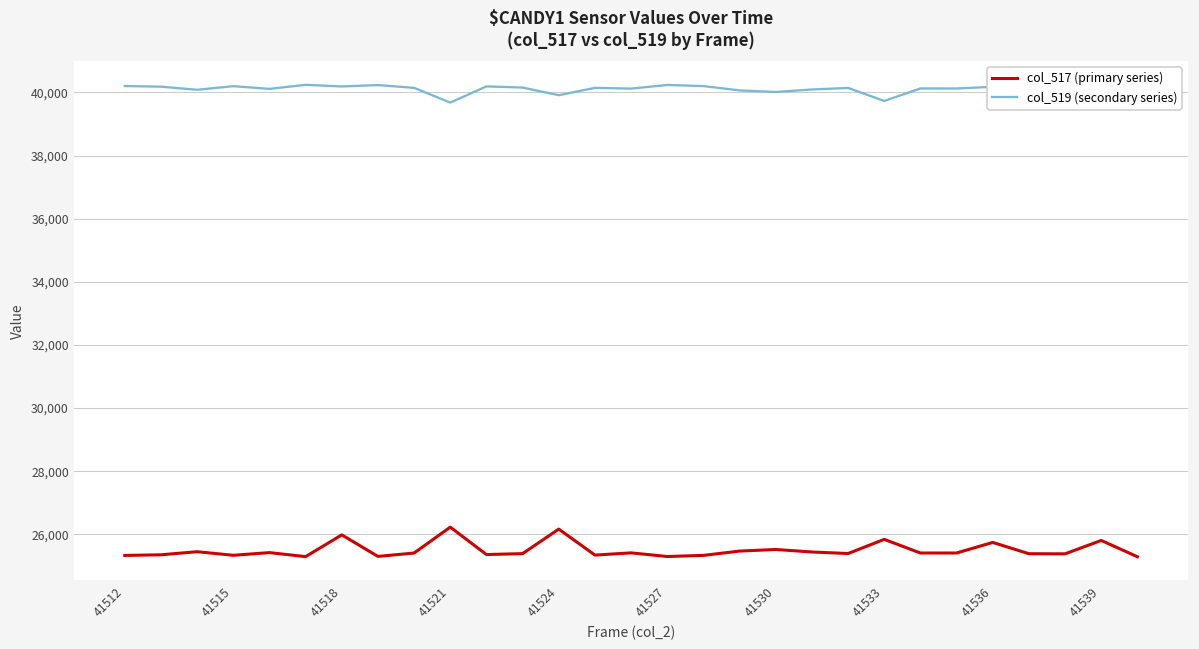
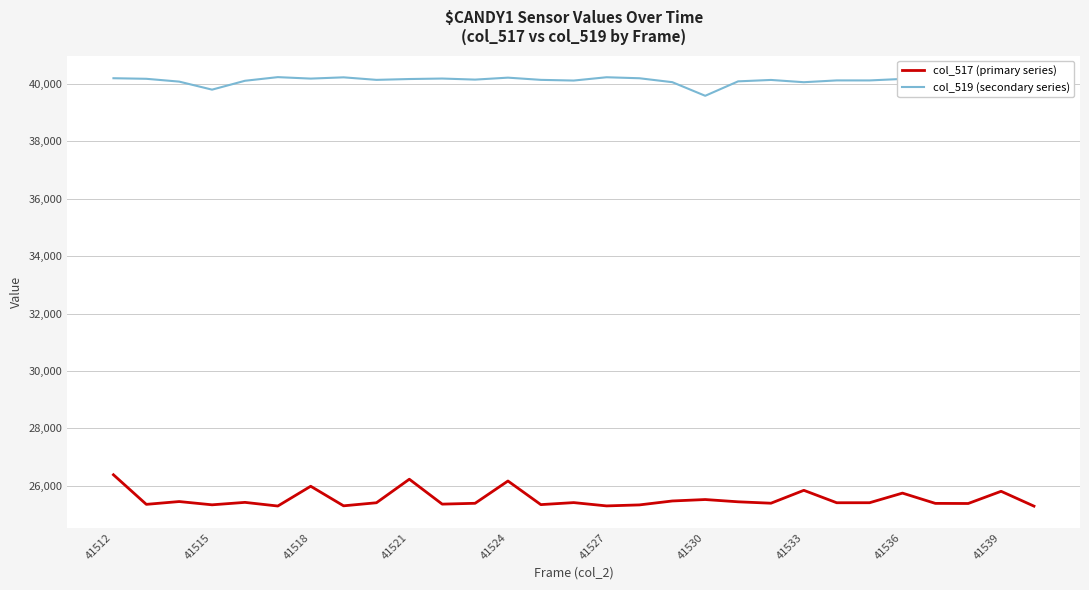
col_517 (primary series), 41512: 25,300 -> 26,400
col_519 (secondary series), 41515: 40,200 -> 39,800
col_519 (secondary series), 41521: 39,700 -> 40,200
col_519 (secondary series), 41524: 39,900 -> 40,200
col_519 (secondary series), 41530: 40,000 -> 39,600
col_519 (secondary series), 41533: 39,700 -> 40,100
